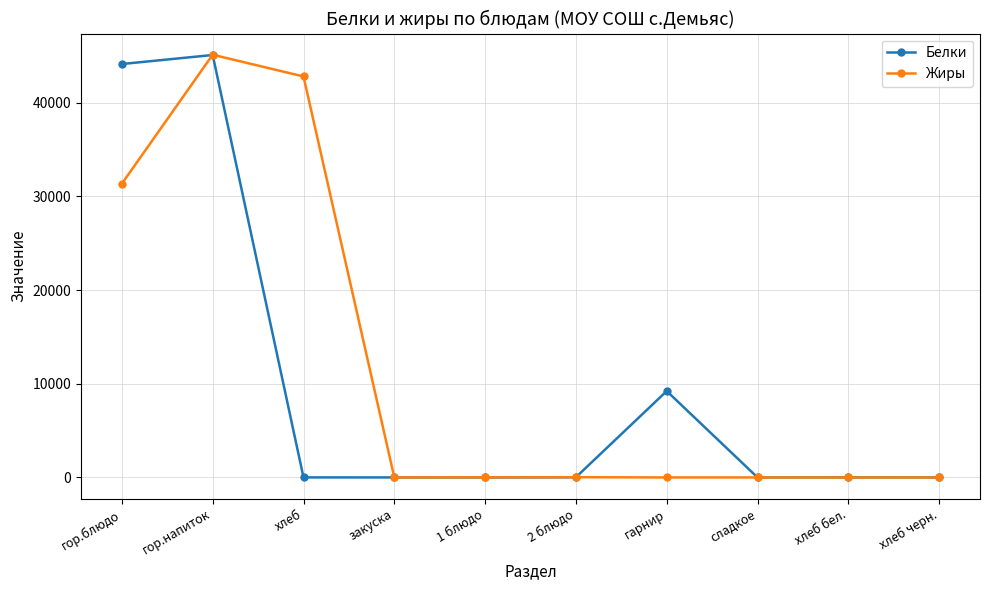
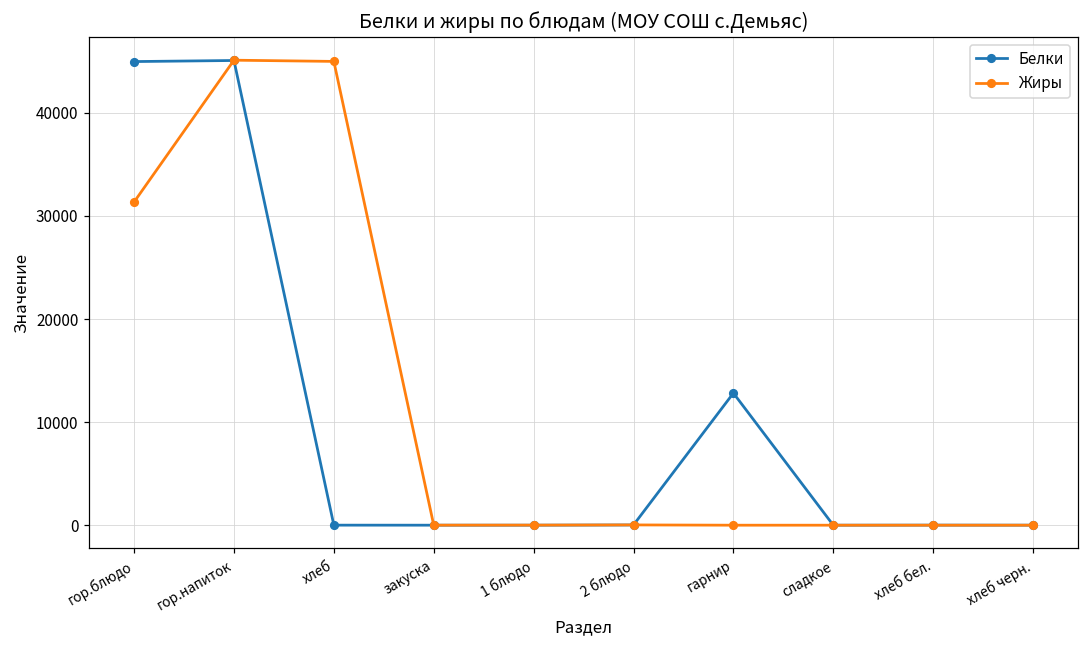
Белки, гор.блюдо: 44000 -> 45000
Жиры, хлеб: 43000 -> 45000
Белки, гарнир: 9000 -> 13000
